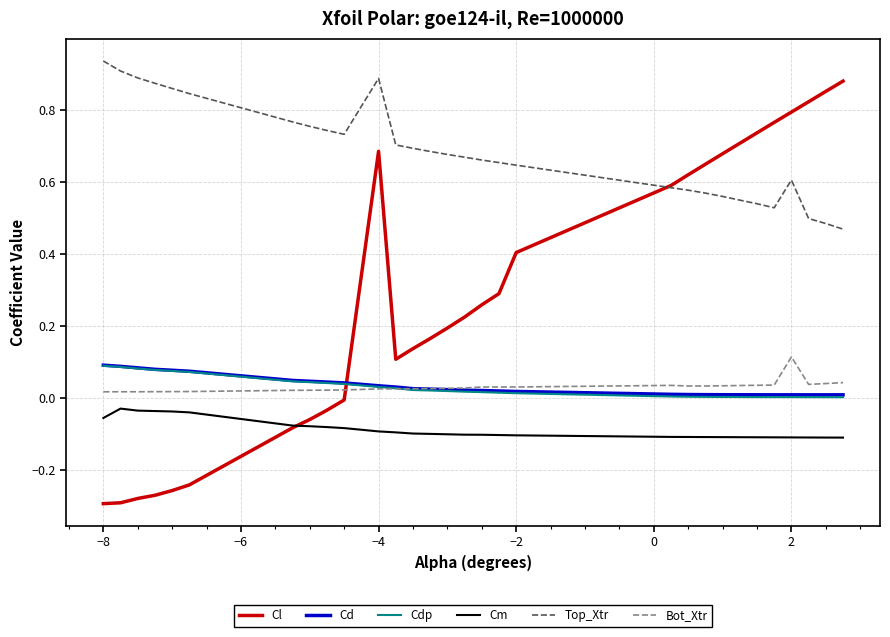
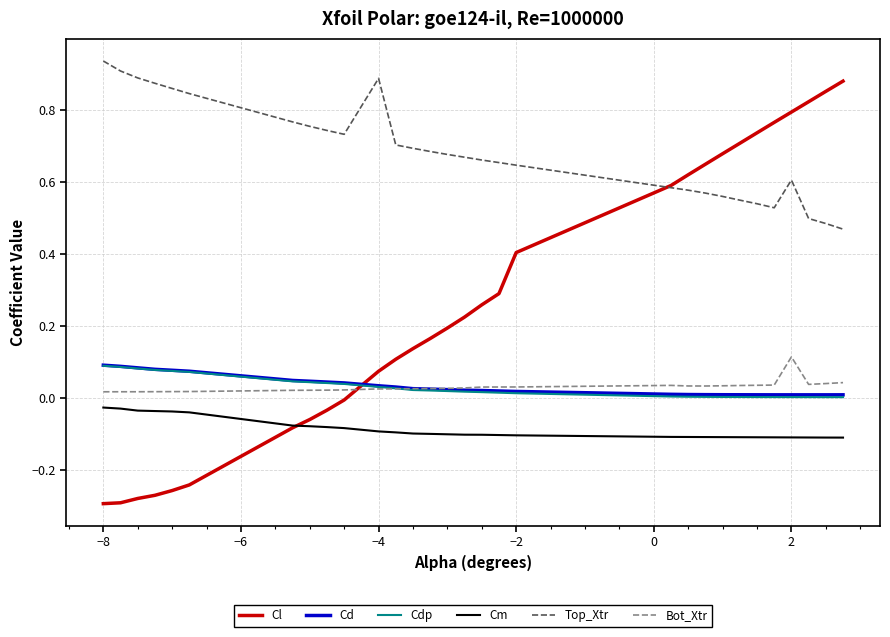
Cm, −8: -0.06 -> -0.03
Cl, −4: 0.69 -> 0.07
